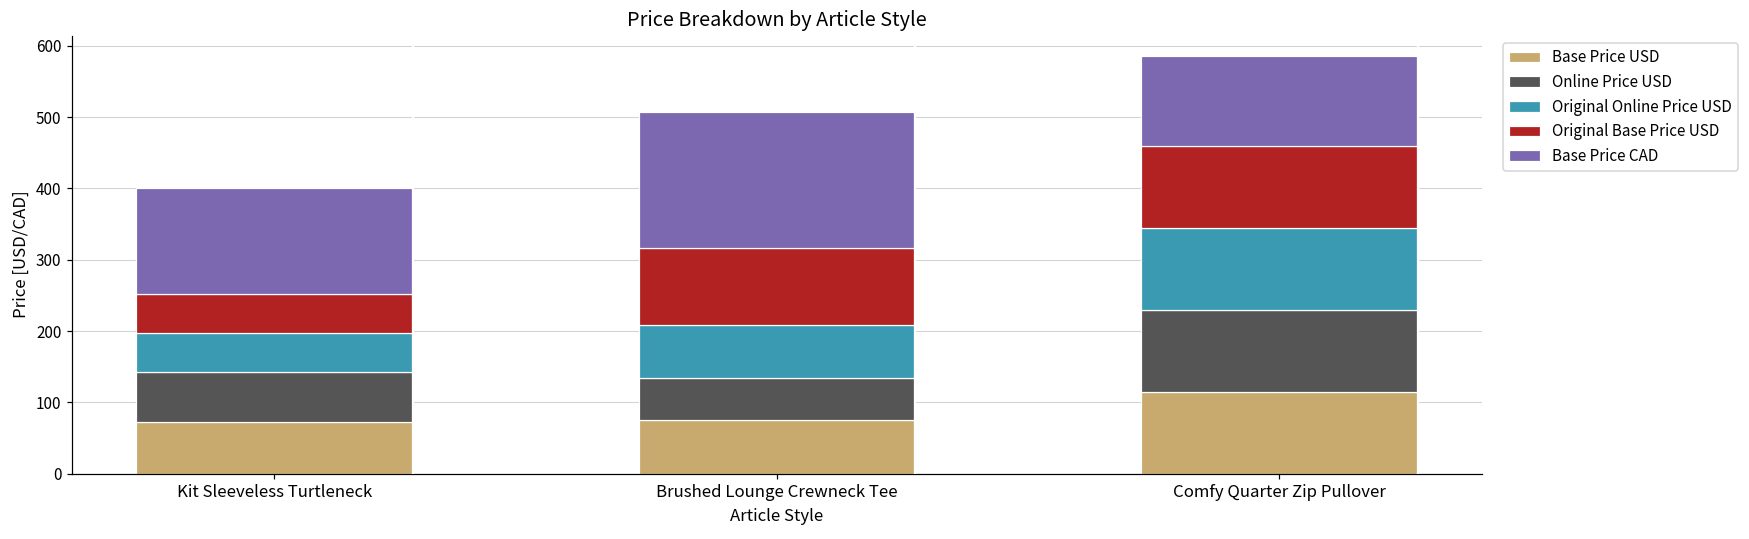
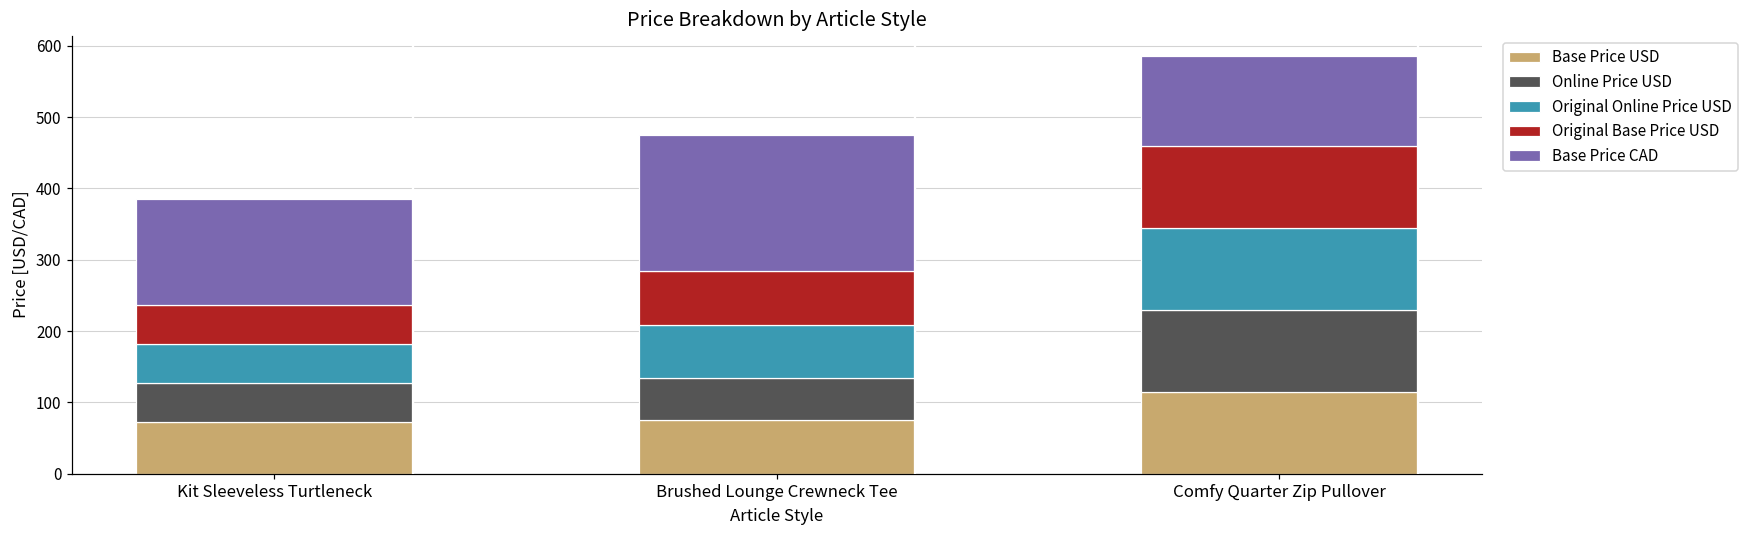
Online Price USD, Kit Sleeveless Turtleneck: 70 -> 60
Original Base Price USD, Brushed Lounge Crewneck Tee: 110 -> 80
